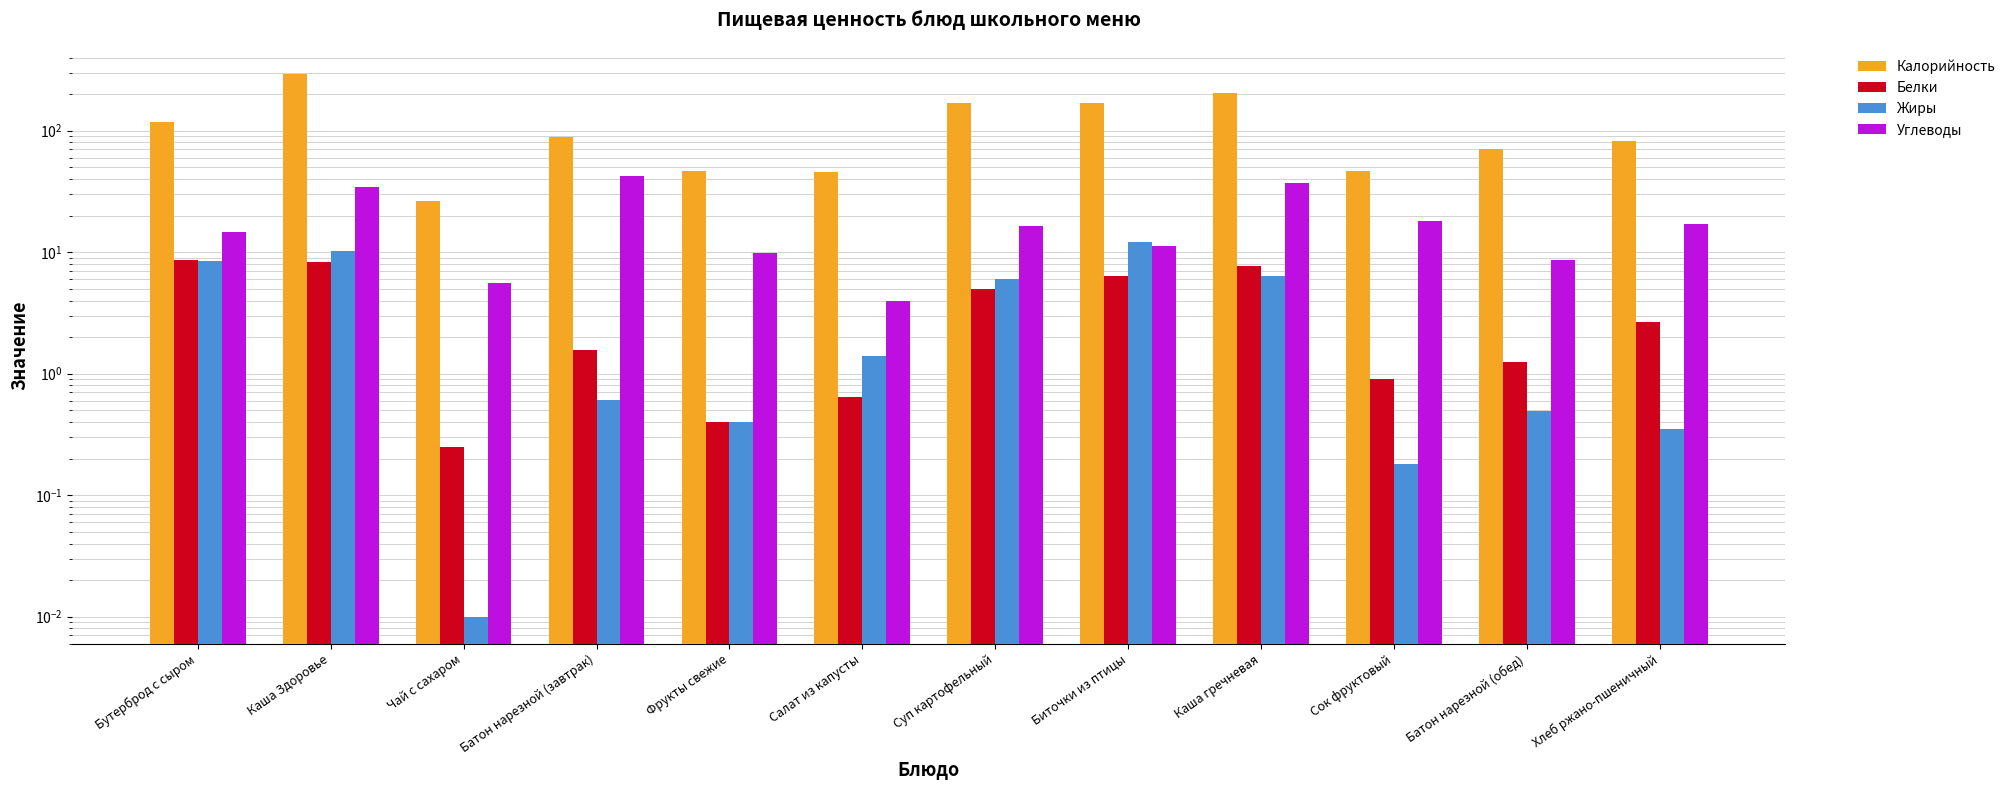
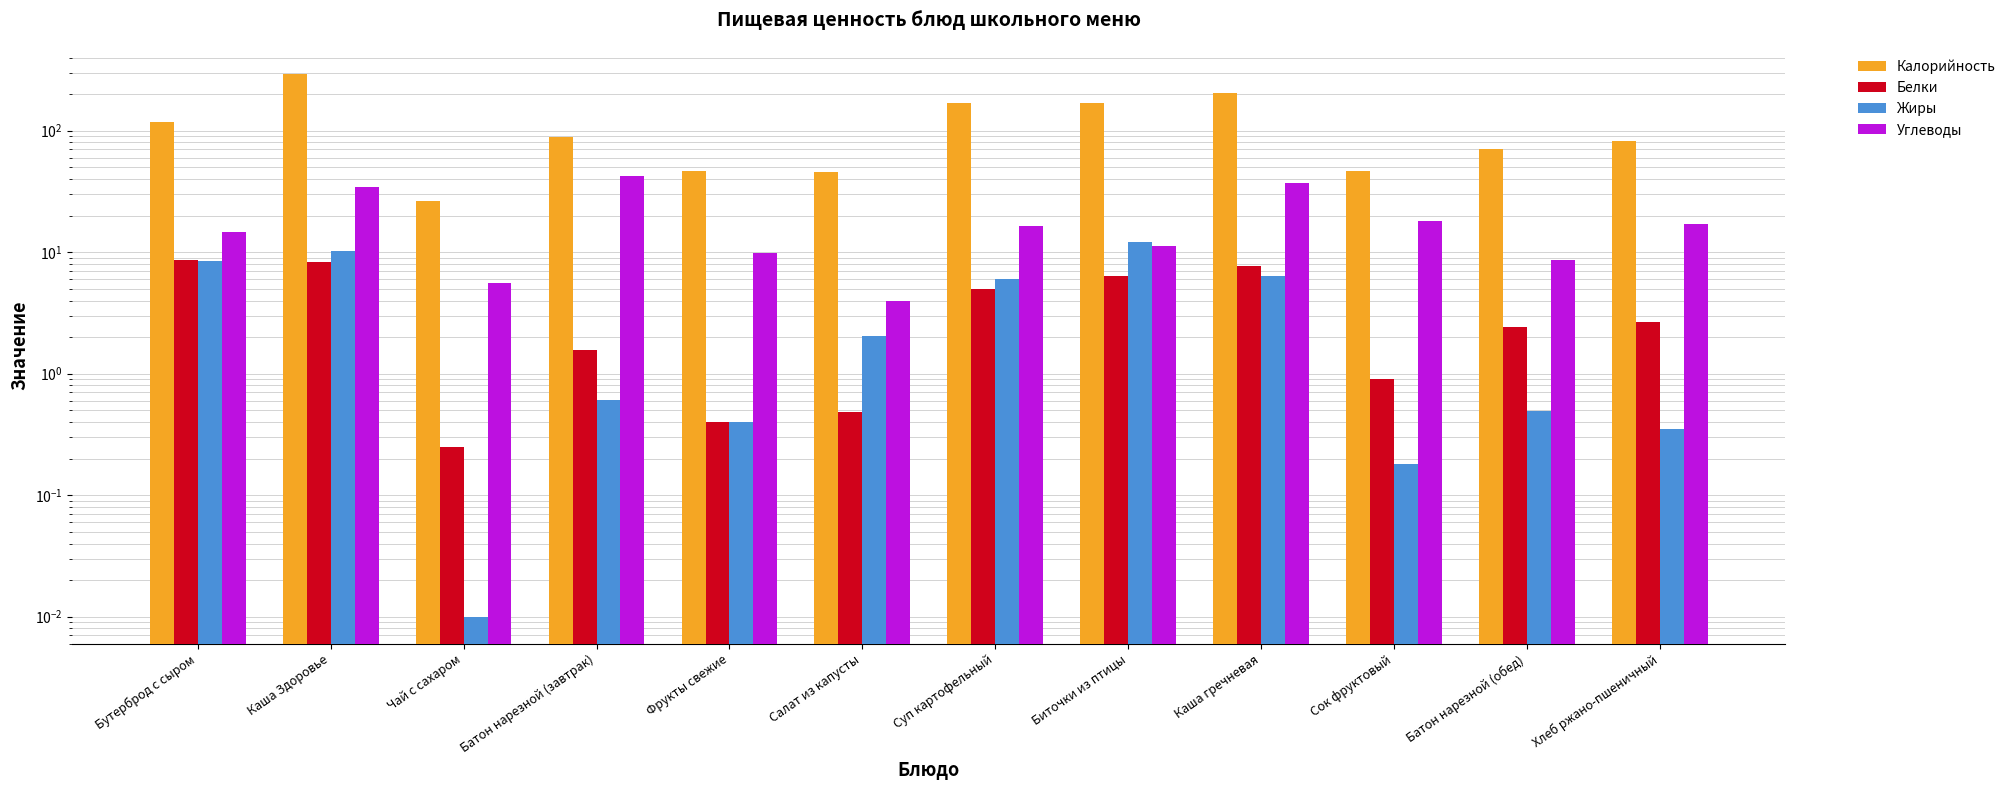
Белки, Салат из капусты: 0.6 -> 0.48
Жиры, Салат из капусты: 1.4 -> 2.1
Белки, Батон нарезной (обед): 1.3 -> 2.4
